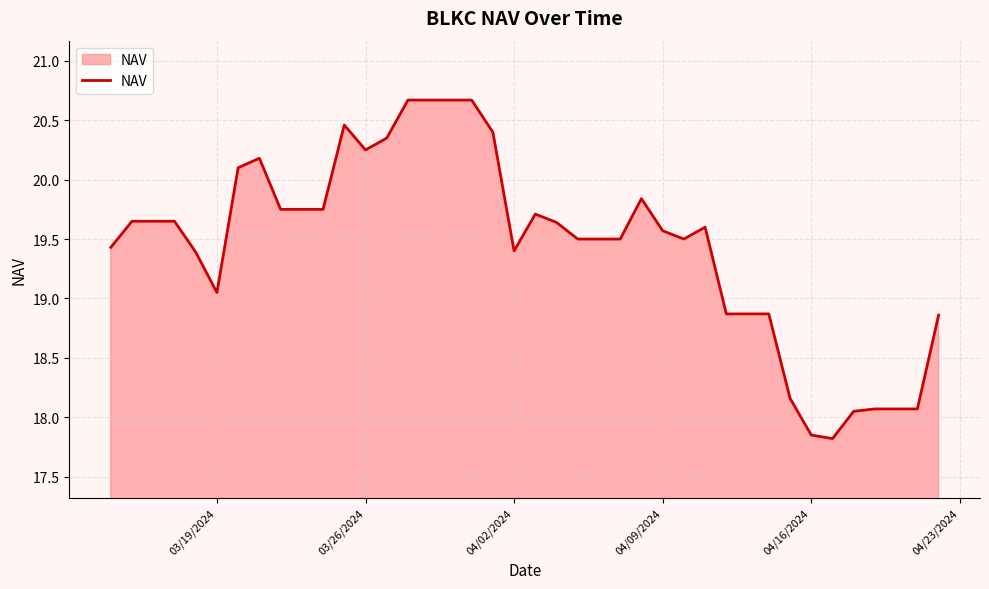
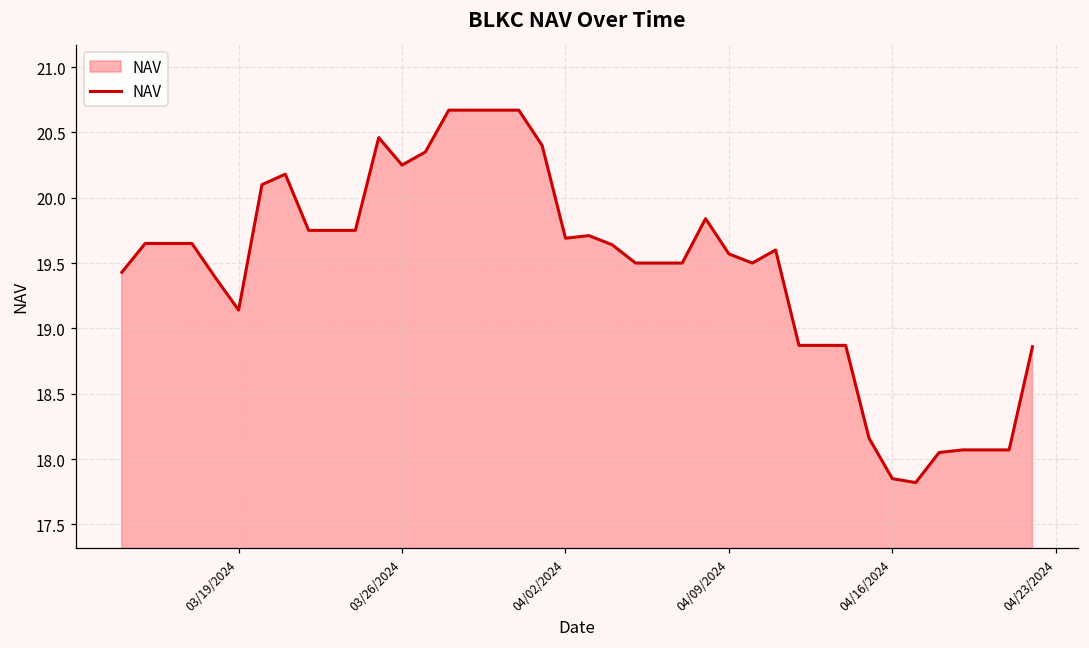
03/19/2024: 19.05 -> 19.14
04/02/2024: 19.40 -> 19.69
